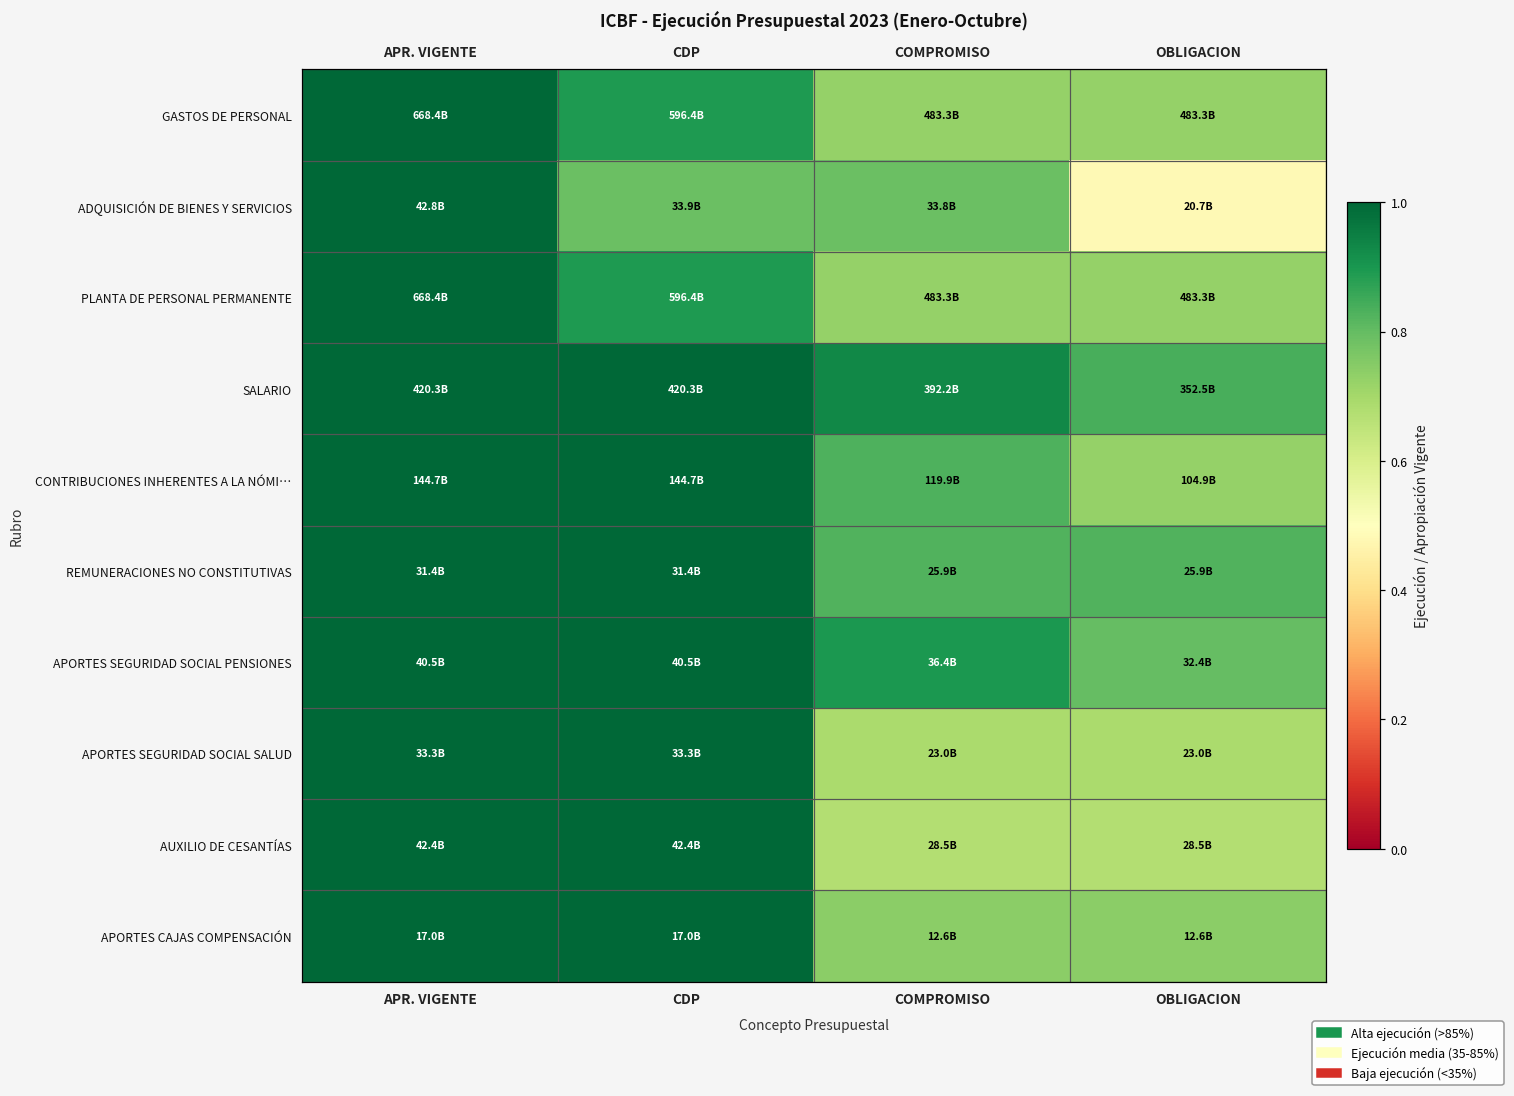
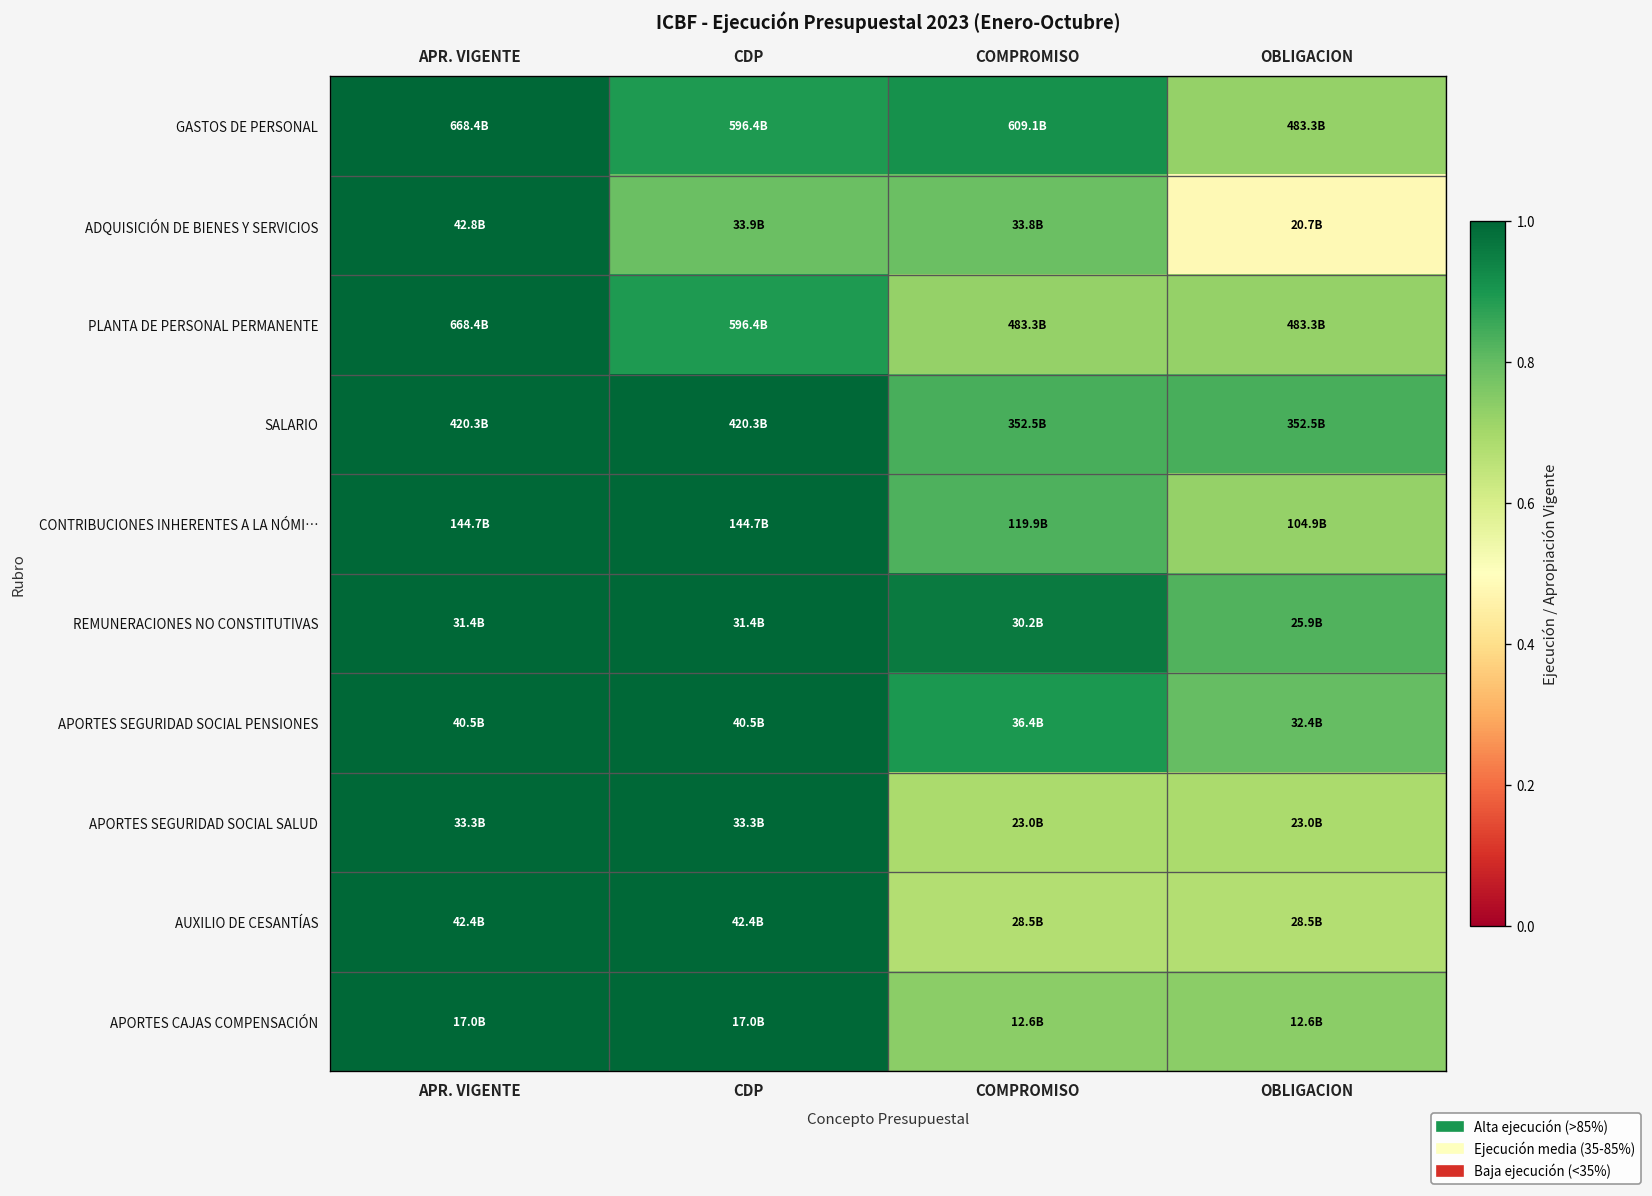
GASTOS DE PERSONAL, COMPROMISO: 483.3B -> 609.1B
SALARIO, COMPROMISO: 392.2B -> 352.5B
REMUNERACIONES NO CONSTITUTIVAS, COMPROMISO: 25.9B -> 30.2B
